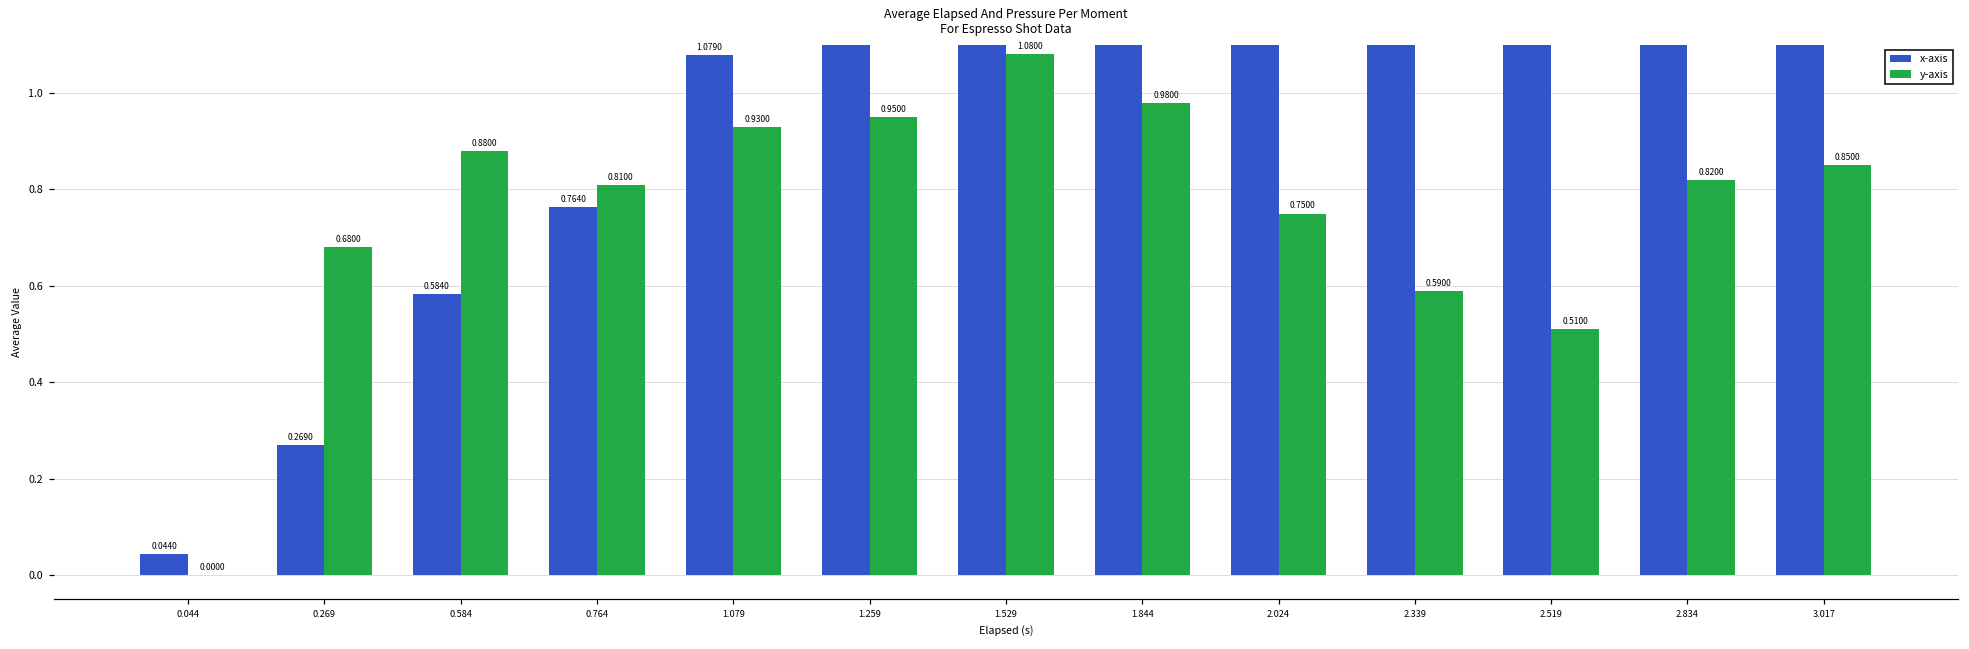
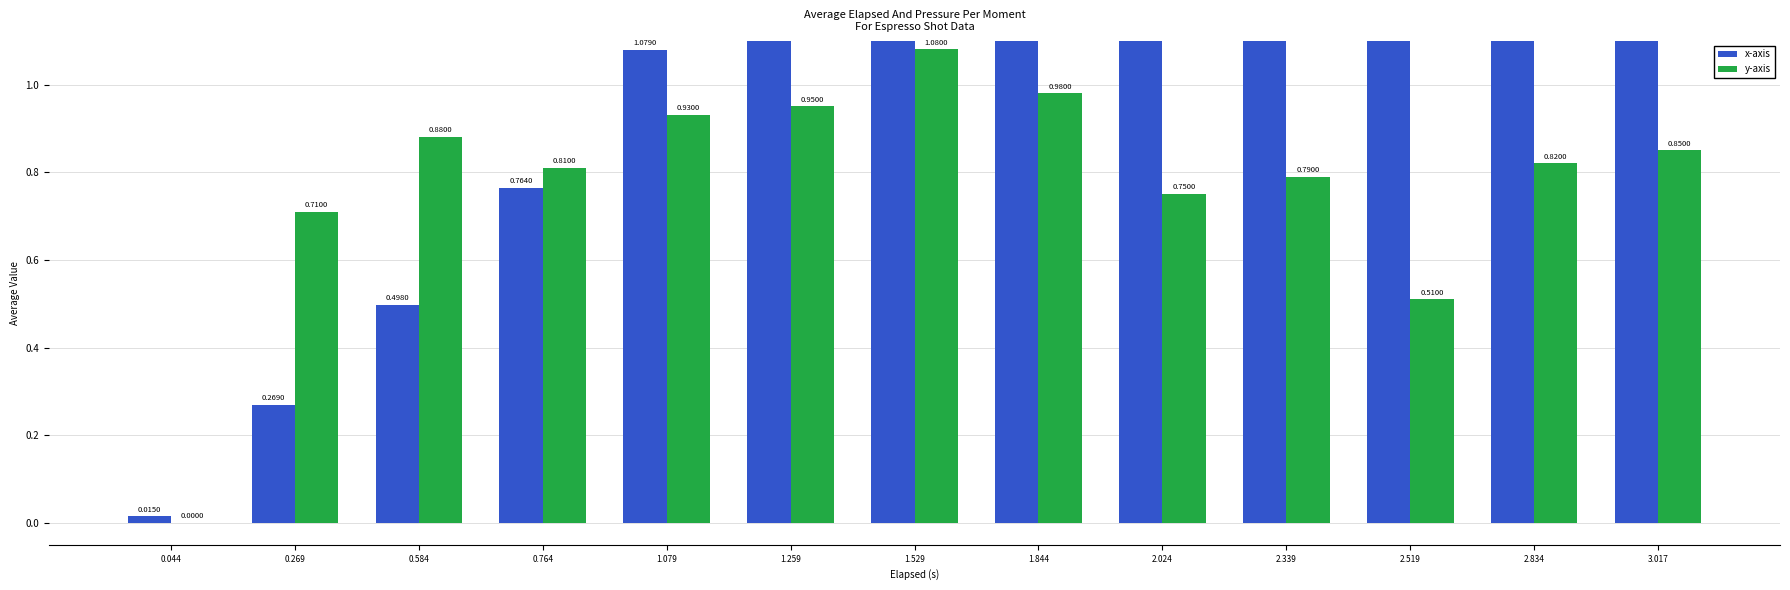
x-axis, 0.044: 0.0440 -> 0.0150
y-axis, 0.269: 0.6800 -> 0.7100
x-axis, 0.584: 0.5840 -> 0.4980
y-axis, 2.339: 0.5900 -> 0.7900
